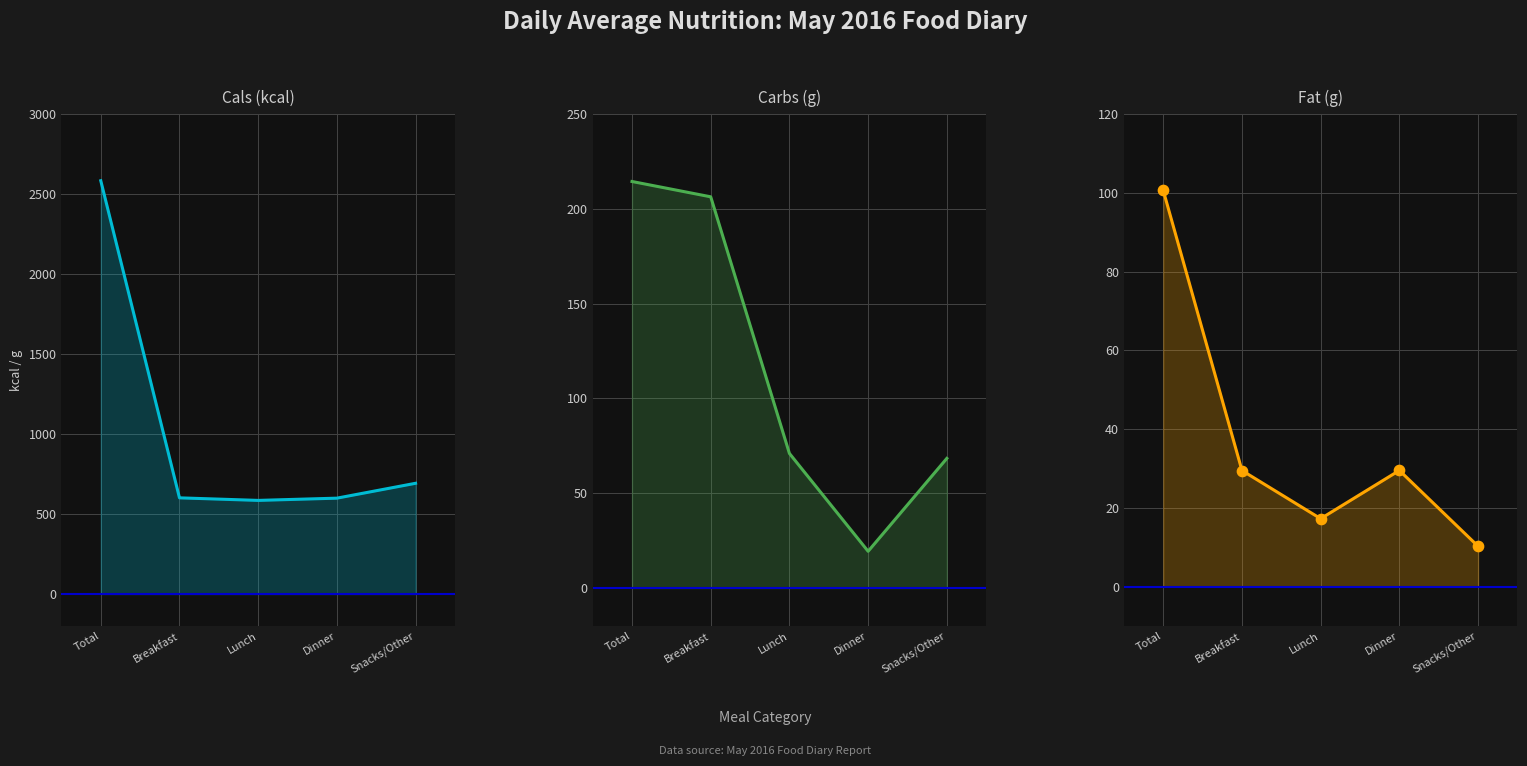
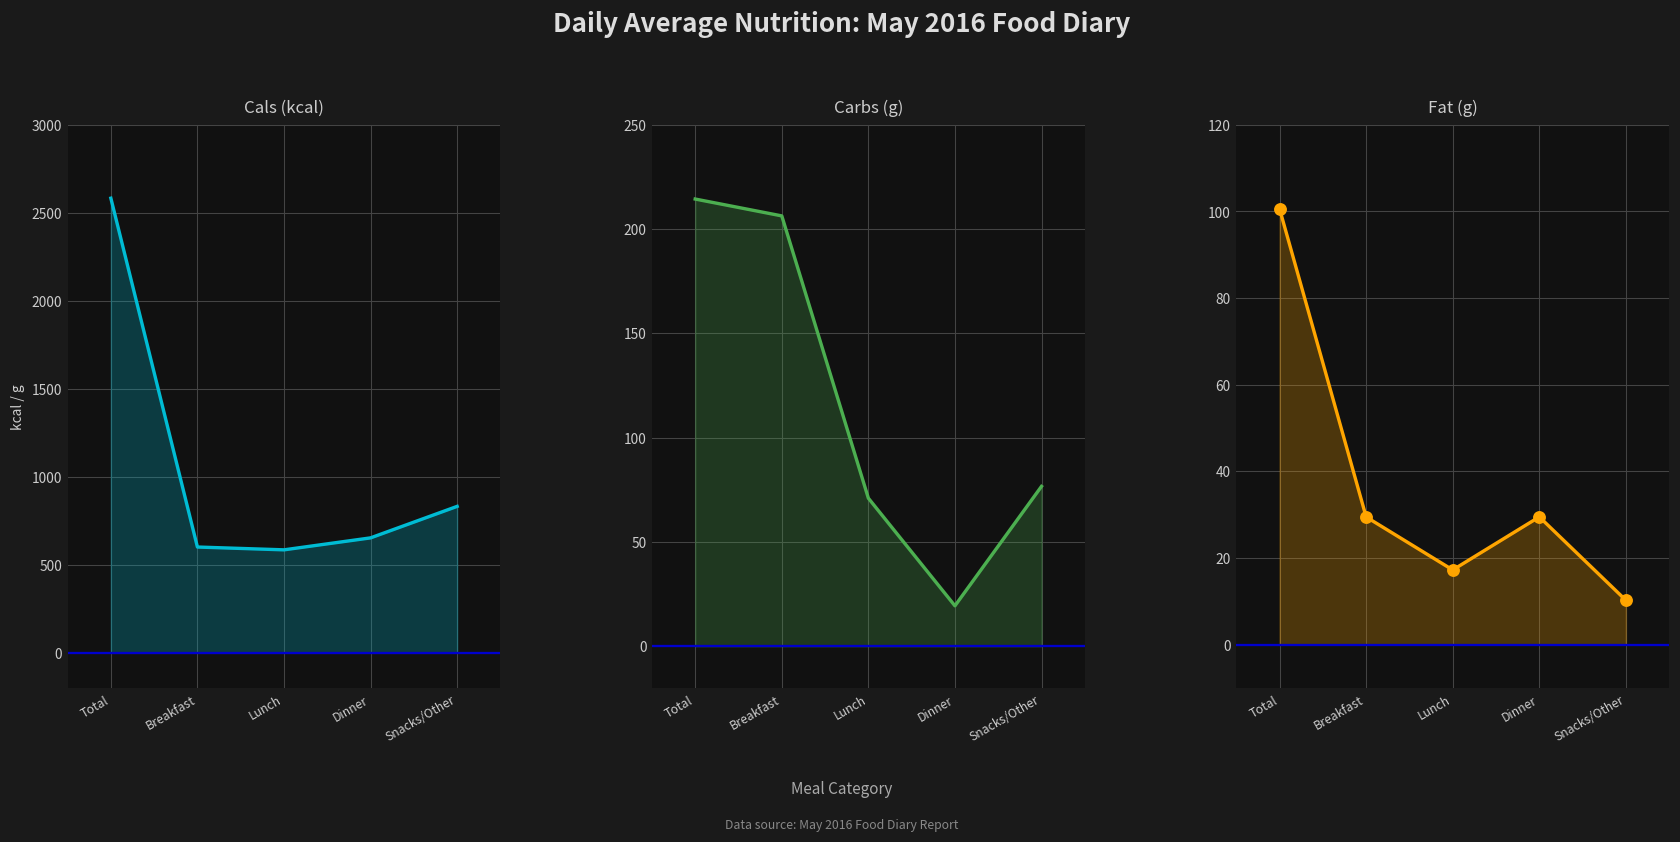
Cals (kcal), Dinner: 600 -> 650
Cals (kcal), Snacks/Other: 690 -> 830
Carbs (g), Snacks/Other: 68 -> 77
